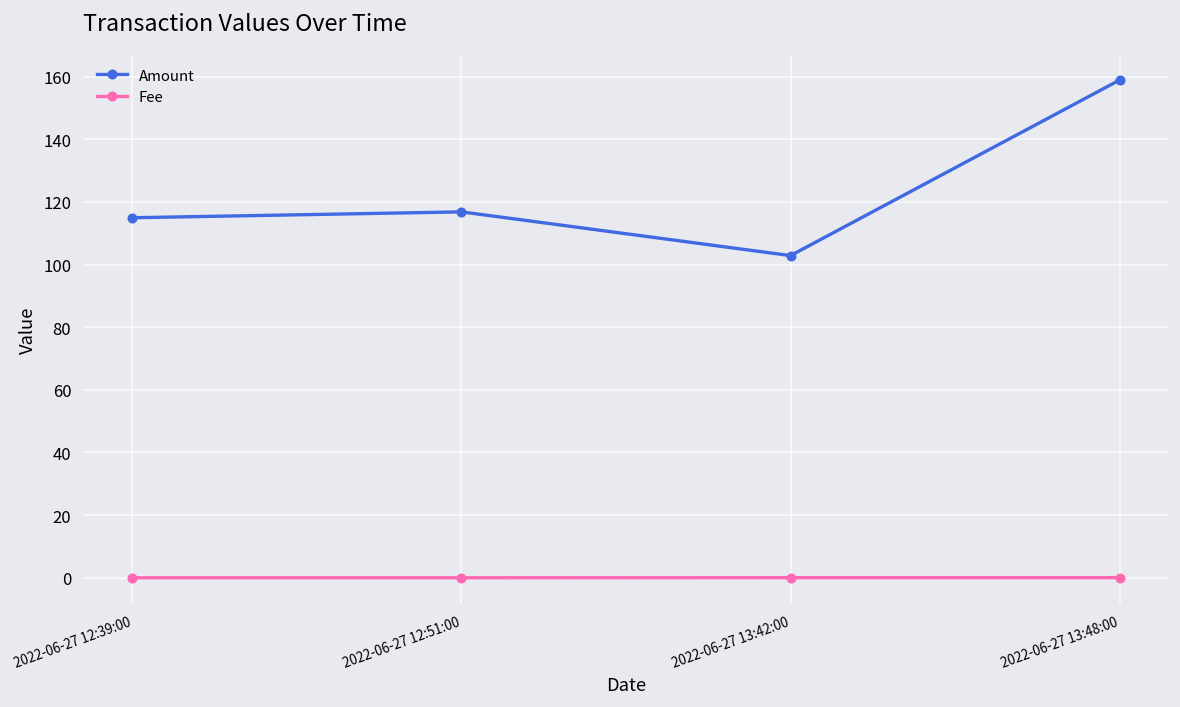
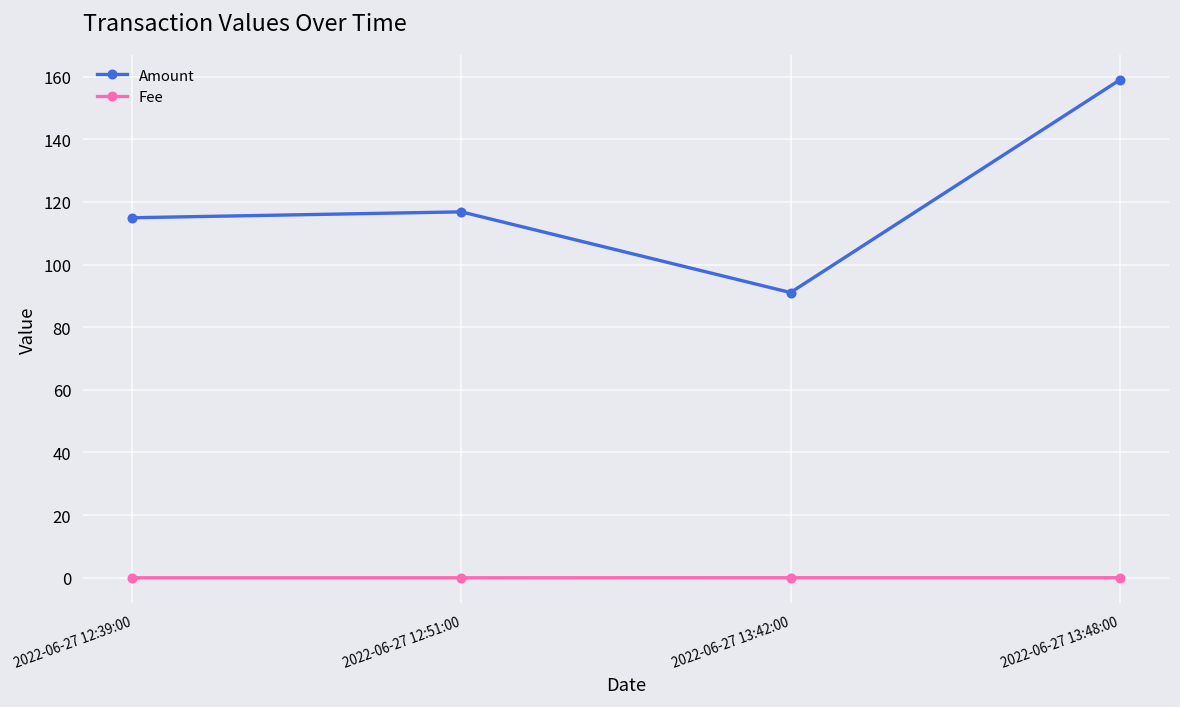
Amount, 2022-06-27 13:42:00: 103 -> 91
